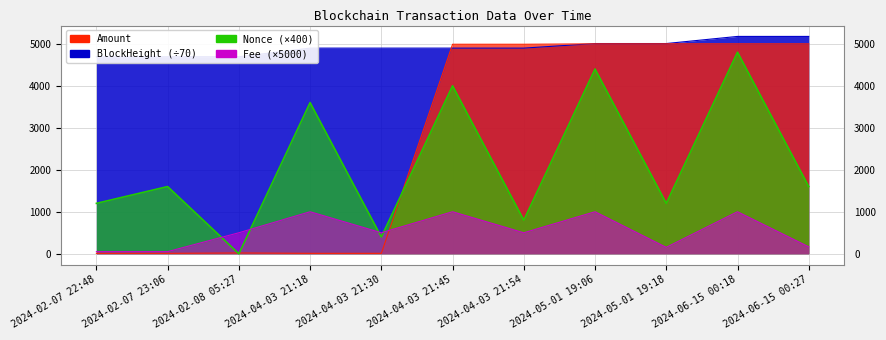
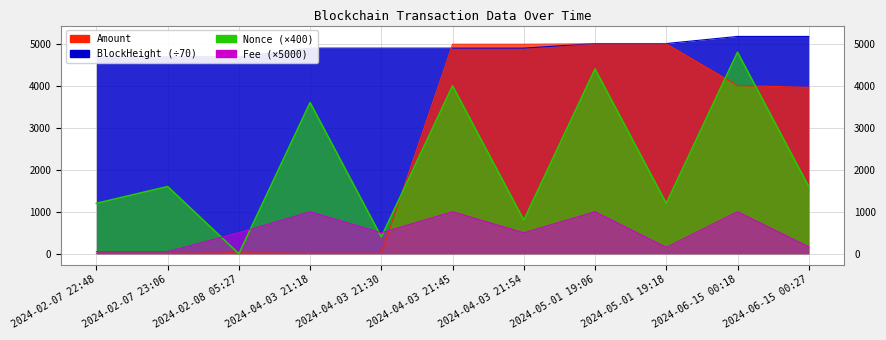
Amount, 2024-06-15 00:18: 5000 -> 4000
Amount, 2024-06-15 00:27: 5000 -> 4000
